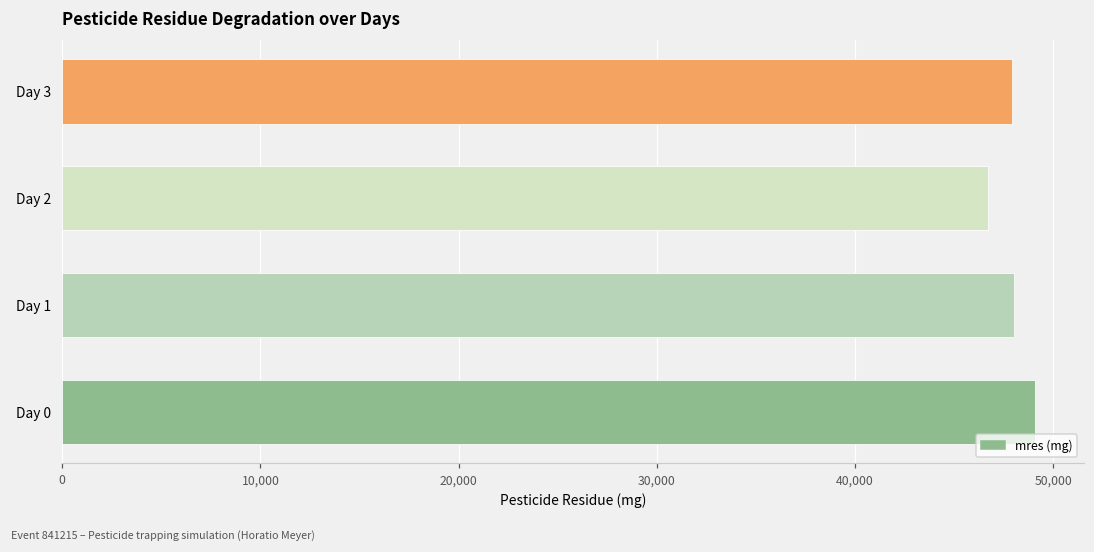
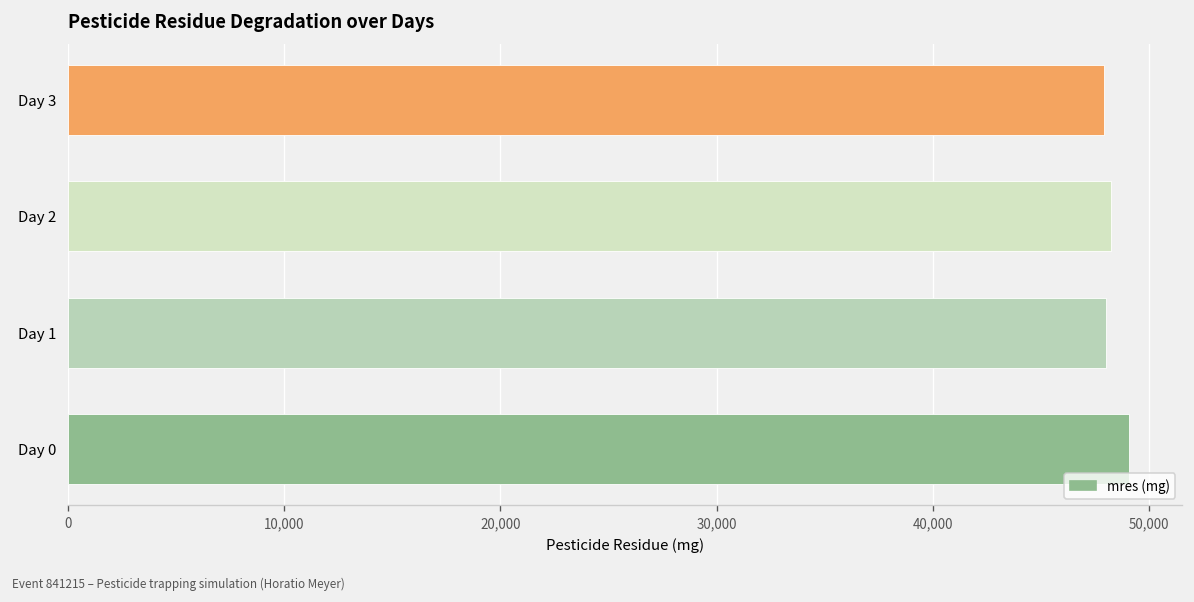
Day 2: 46,700 -> 48,200
